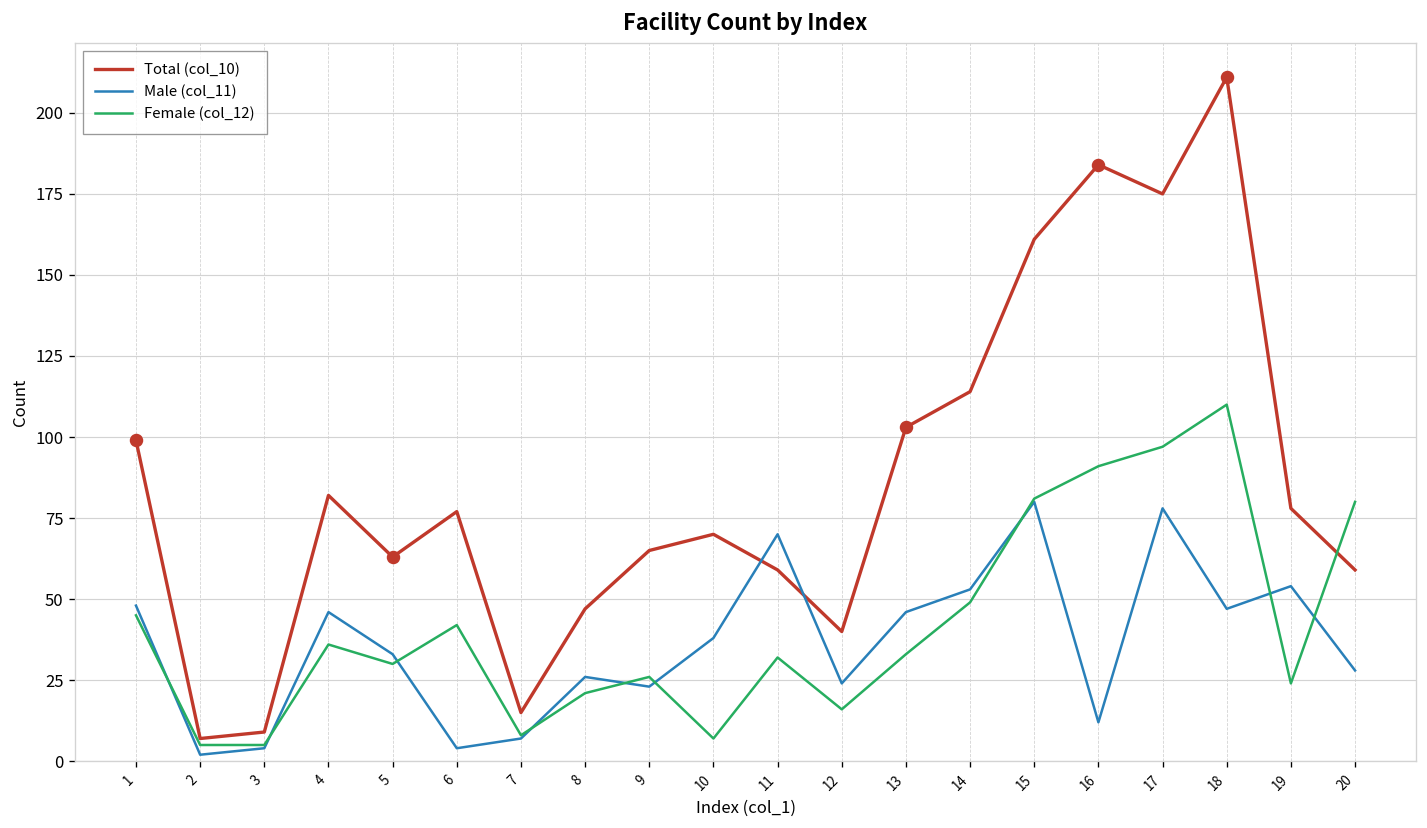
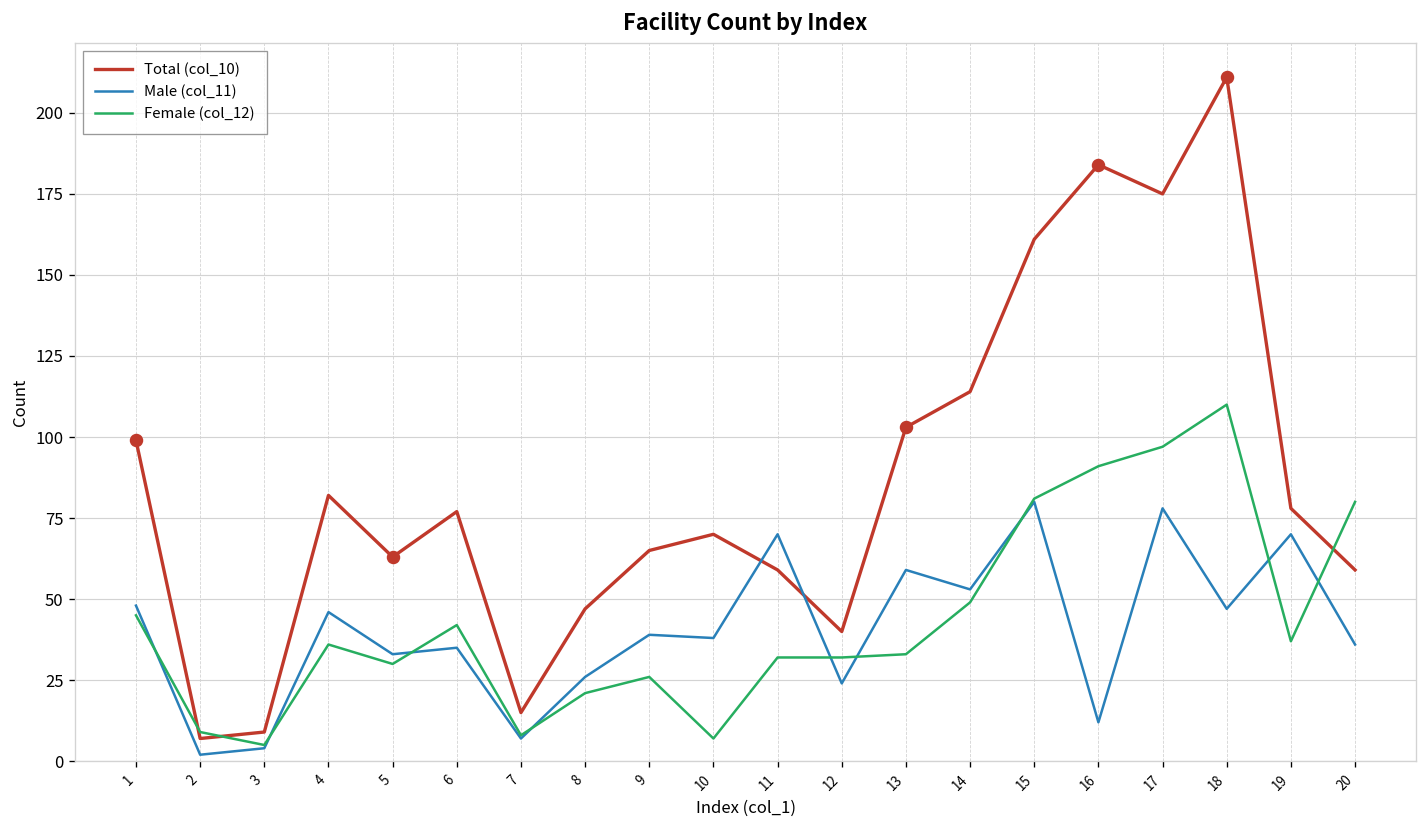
Female (col_12), 2: 5 -> 9
Male (col_11), 6: 4 -> 35
Male (col_11), 9: 23 -> 39
Female (col_12), 12: 16 -> 32
Male (col_11), 13: 46 -> 59
Male (col_11), 19: 54 -> 70
Female (col_12), 19: 24 -> 37
Male (col_11), 20: 28 -> 36
